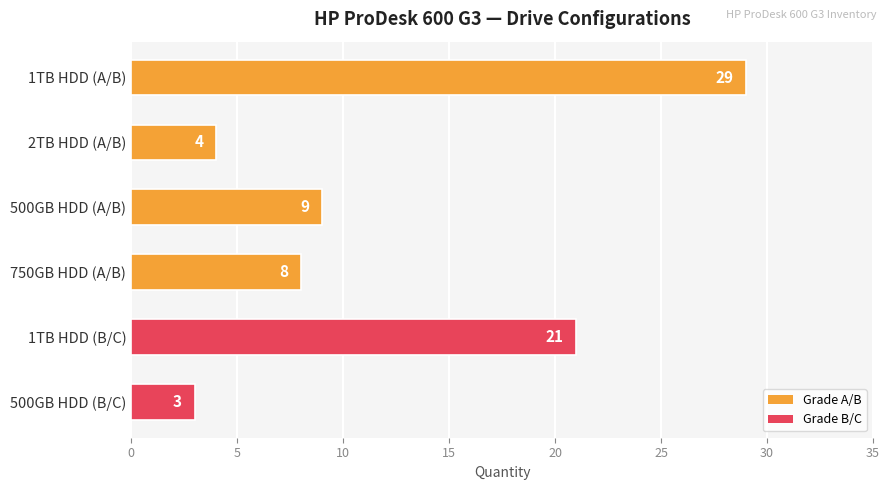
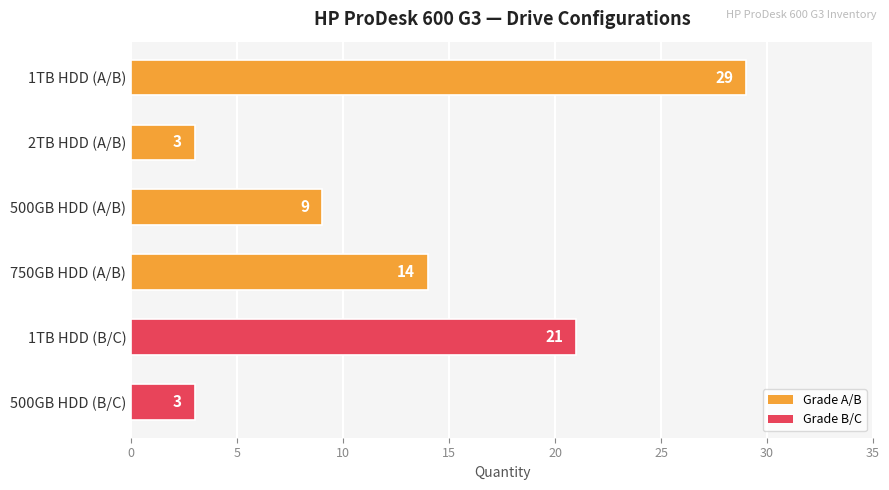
2TB HDD (A/B): 4 -> 3
750GB HDD (A/B): 8 -> 14
